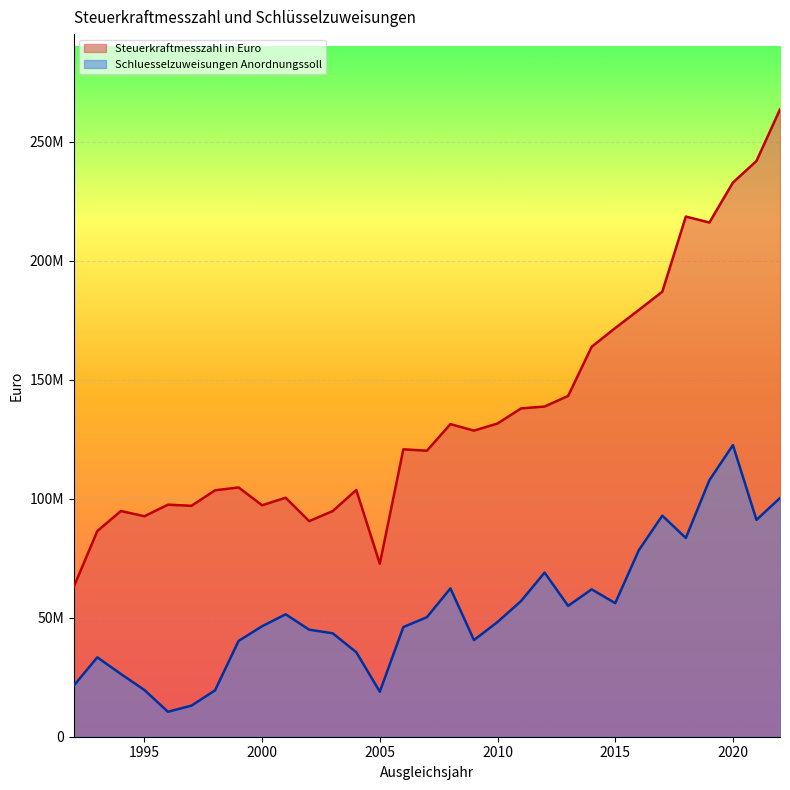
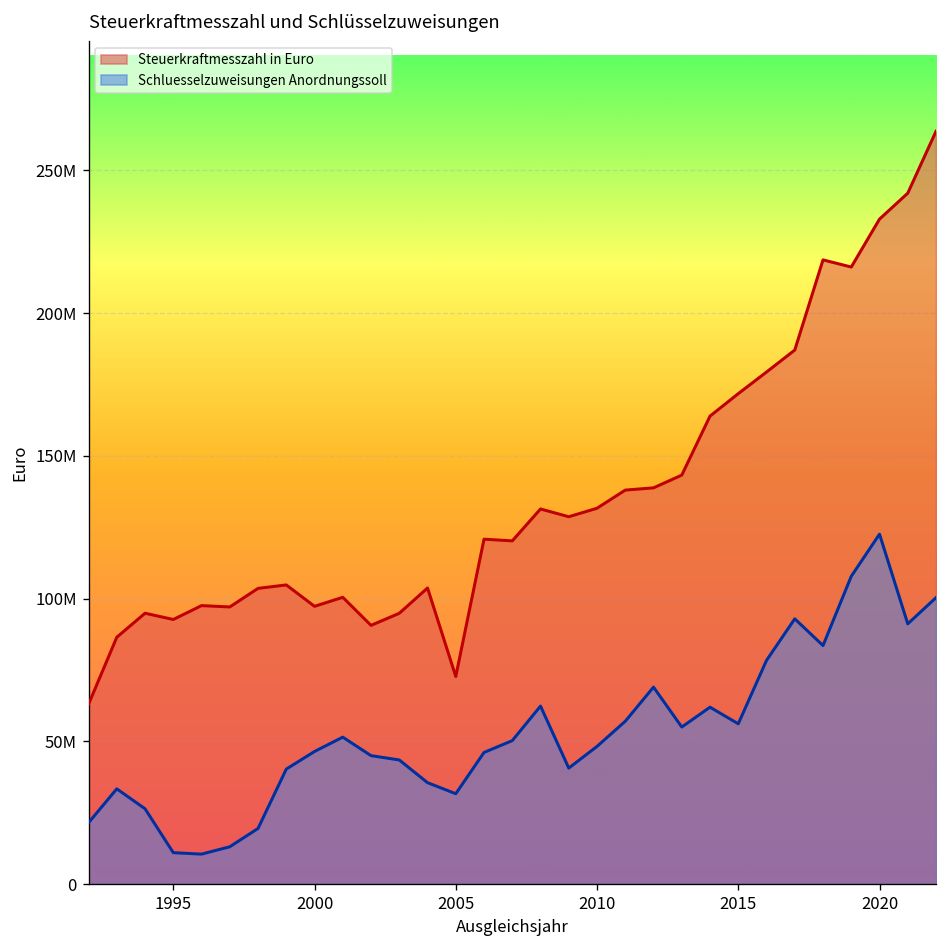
Schluesselzuweisungen Anordnungssoll, 1995: 20000000 -> 11000000
Schluesselzuweisungen Anordnungssoll, 2005: 19000000 -> 32000000
